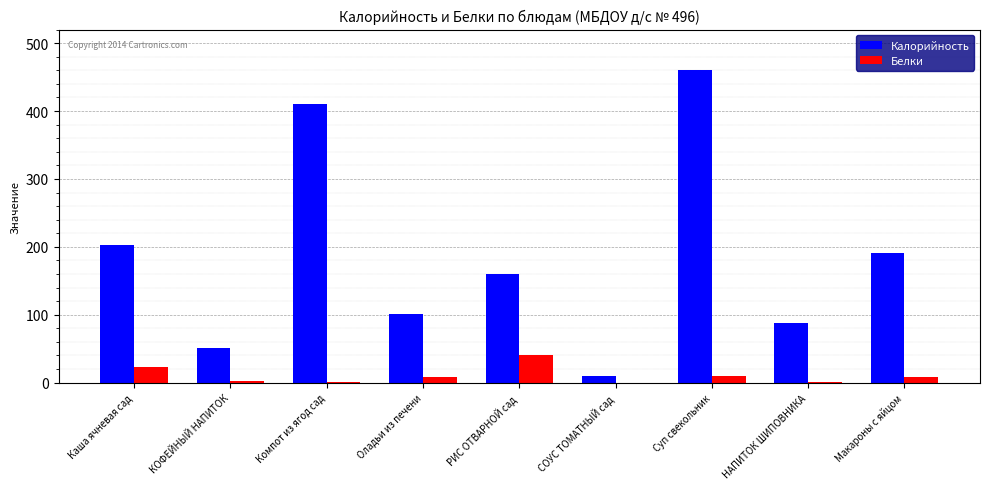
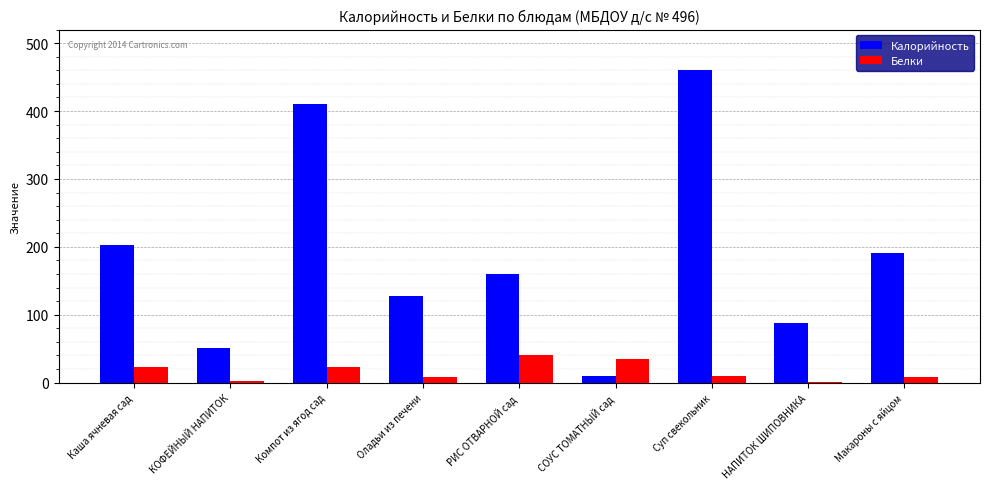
Белки, Компот из ягод сад: 0 -> 20
Калорийность, Оладьи из печени: 100 -> 130
Белки, СОУС ТОМАТНЫЙ сад: 0 -> 30
